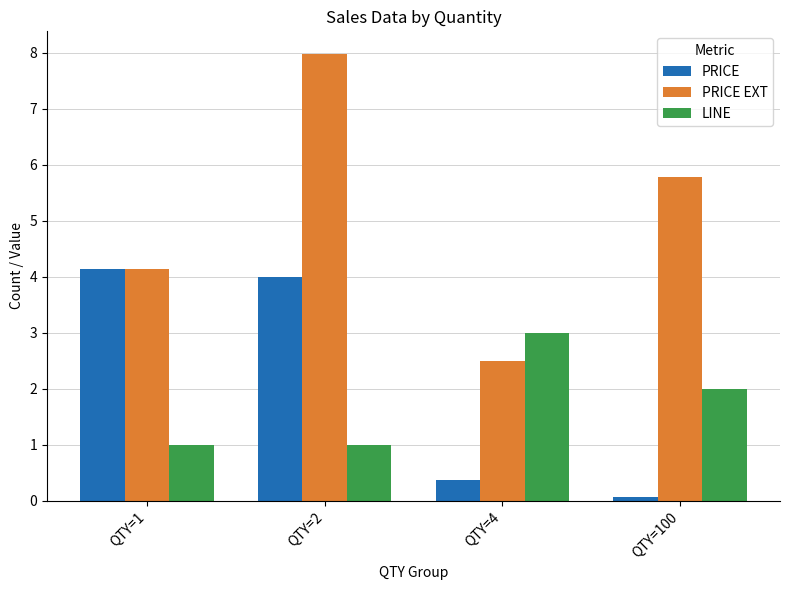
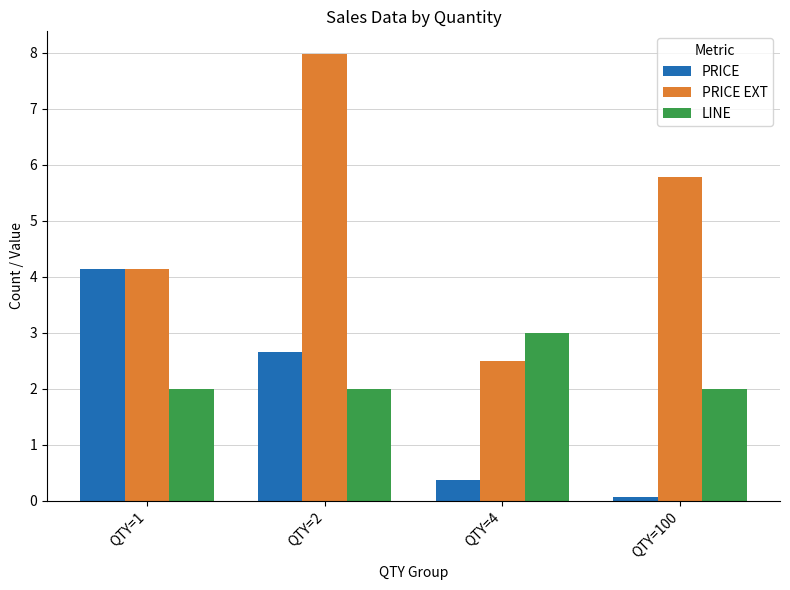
LINE, QTY=1: 1 -> 2
PRICE, QTY=2: 4.0 -> 2.7
LINE, QTY=2: 1 -> 2
